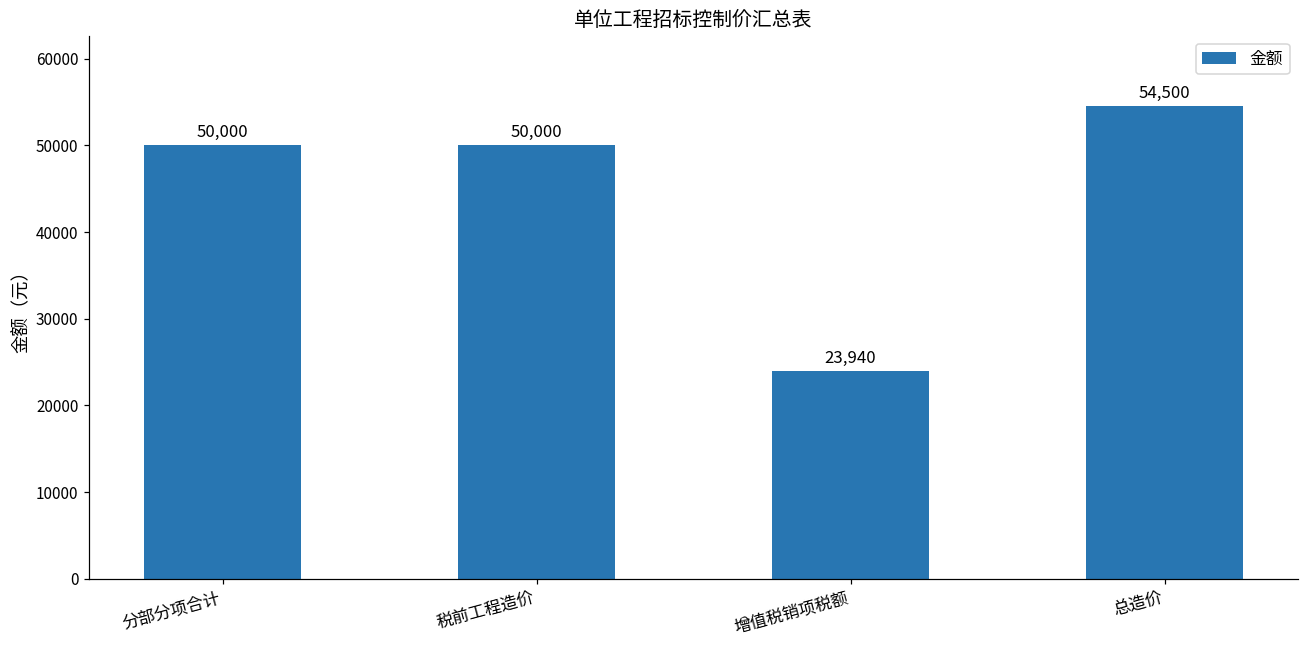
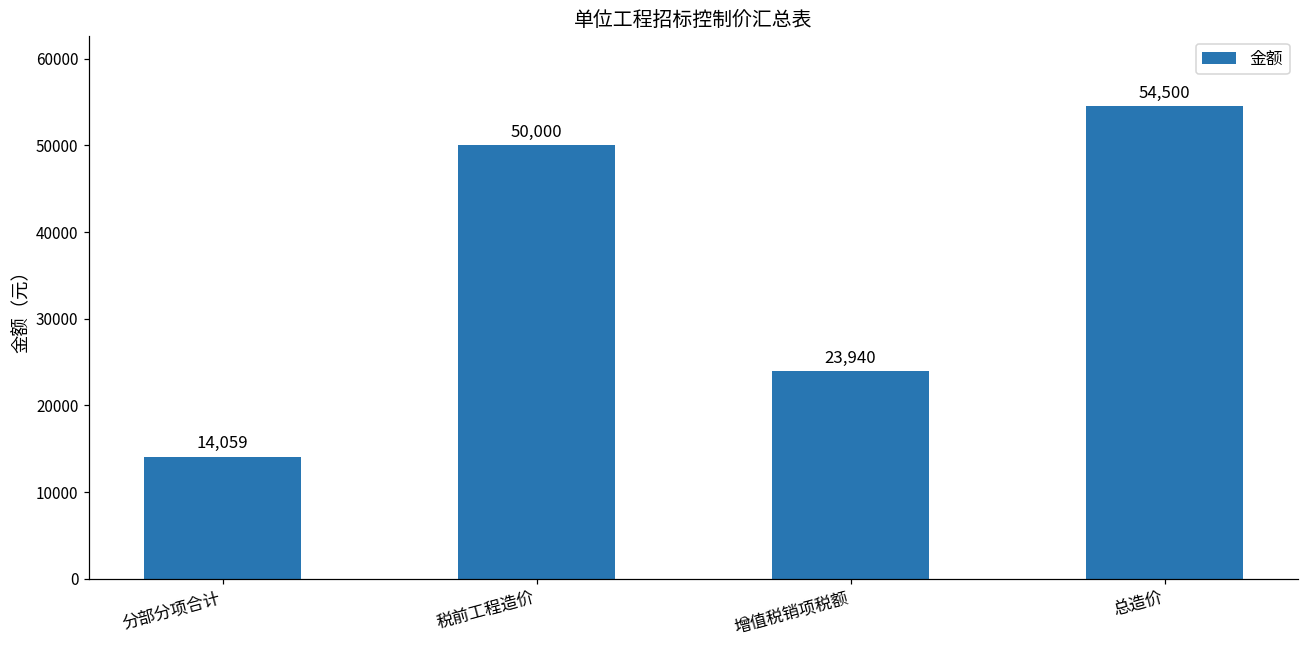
分部分项合计: 50,000 -> 14,059
